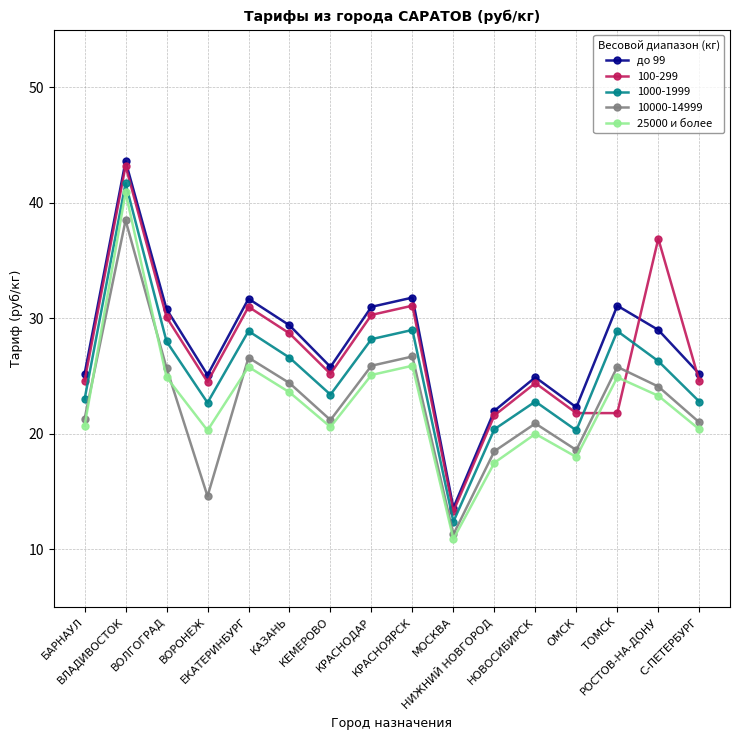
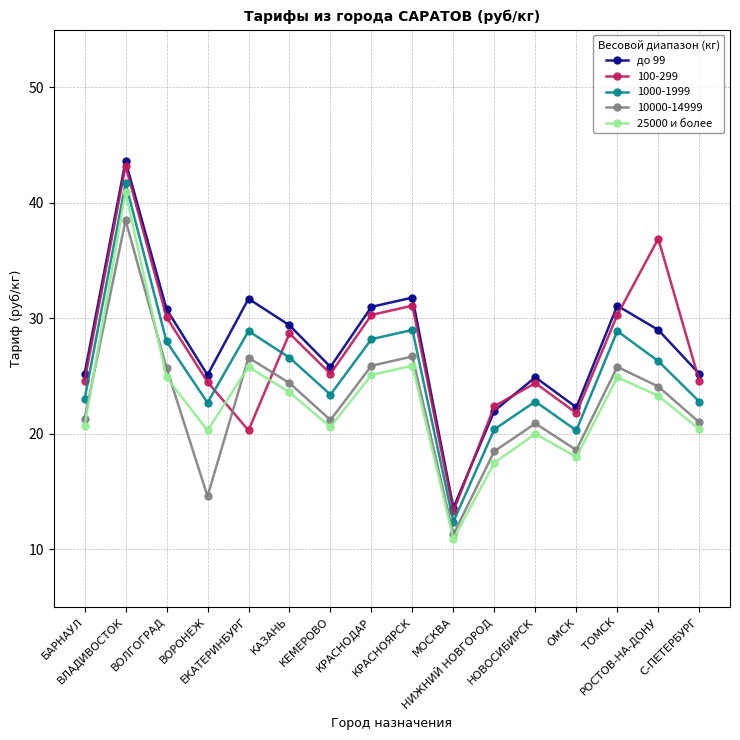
100-299, ЕКАТЕРИНБУРГ: 31.0 -> 20.3
100-299, НИЖНИЙ НОВГОРОД: 21.6 -> 22.4
100-299, ТОМСК: 21.8 -> 30.3
